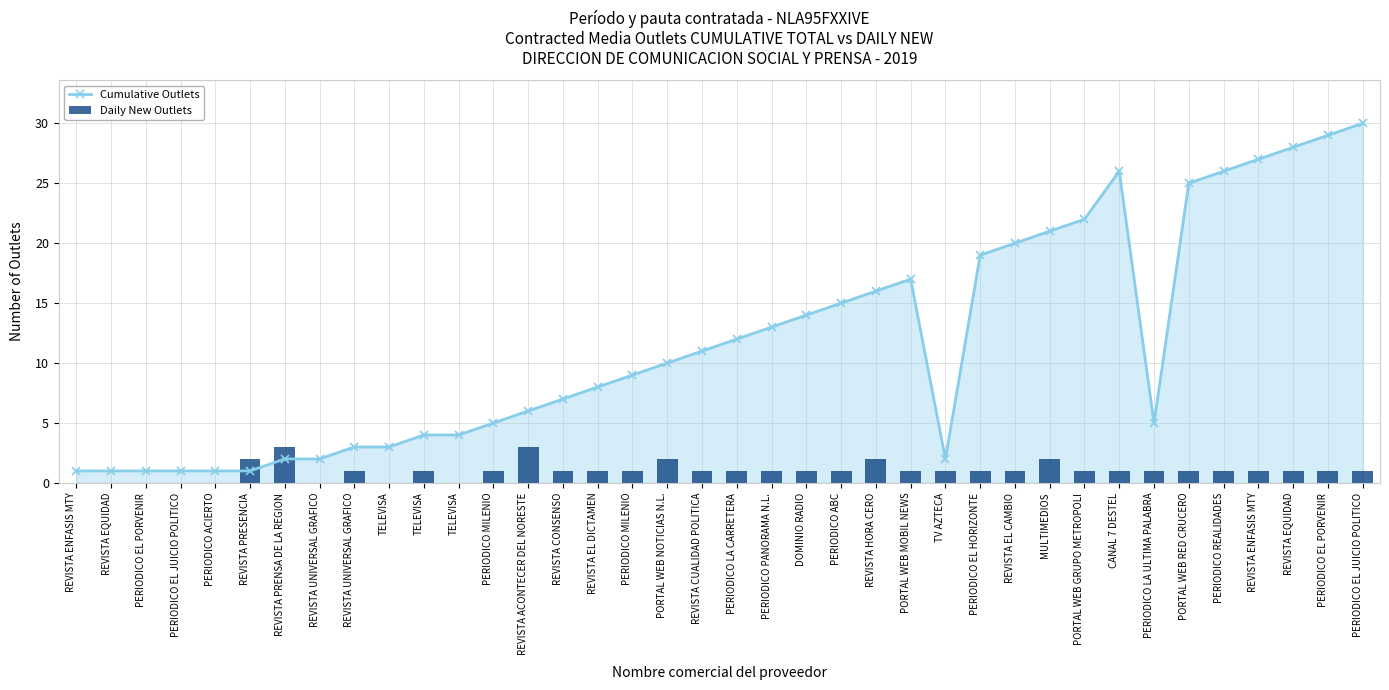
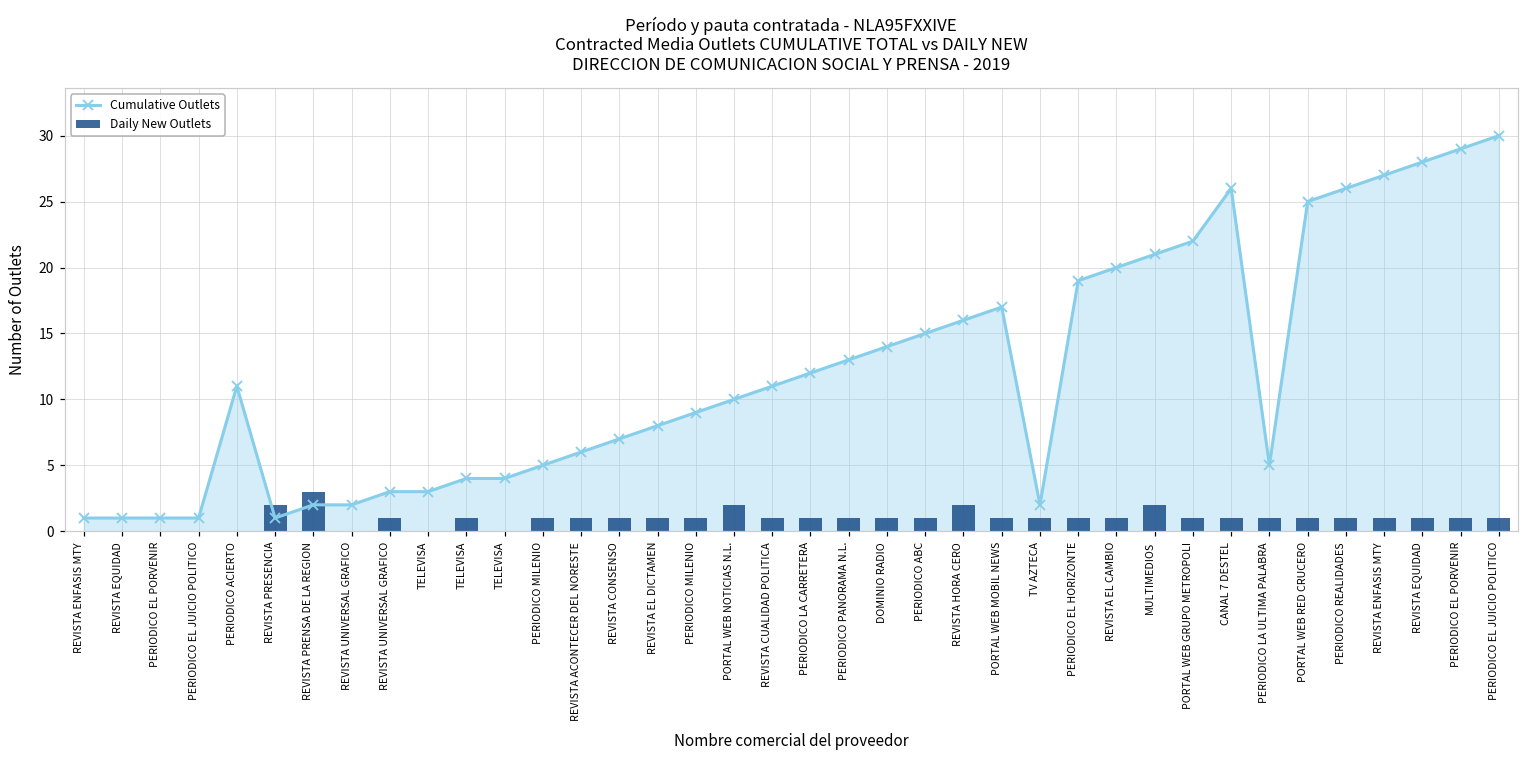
Cumulative Outlets, PERIODICO ACIERTO: 1 -> 11
Daily New Outlets, REVISTA ACONTECER DEL NORESTE: 3 -> 1
